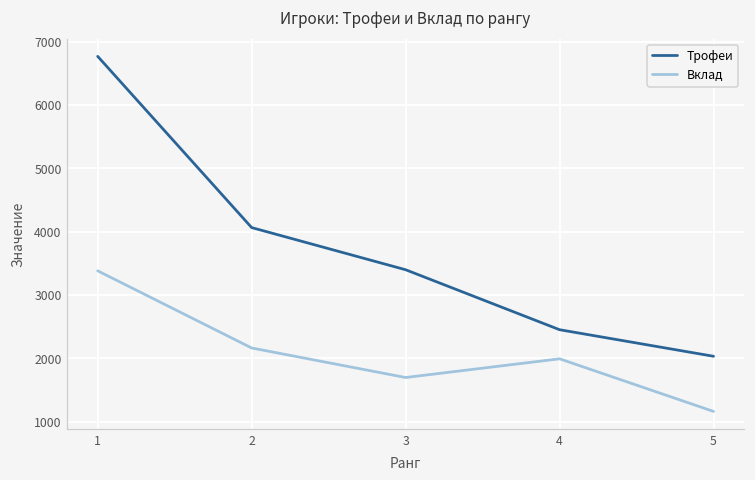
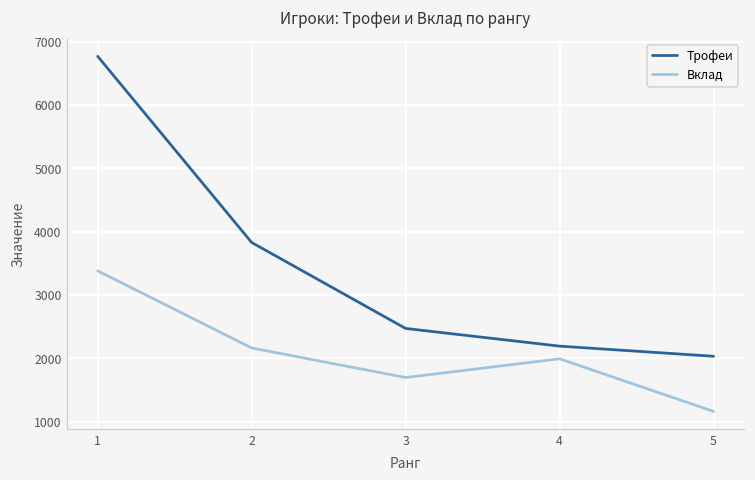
Трофеи, 2: 4100 -> 3800
Трофеи, 3: 3400 -> 2500
Трофеи, 4: 2500 -> 2200
